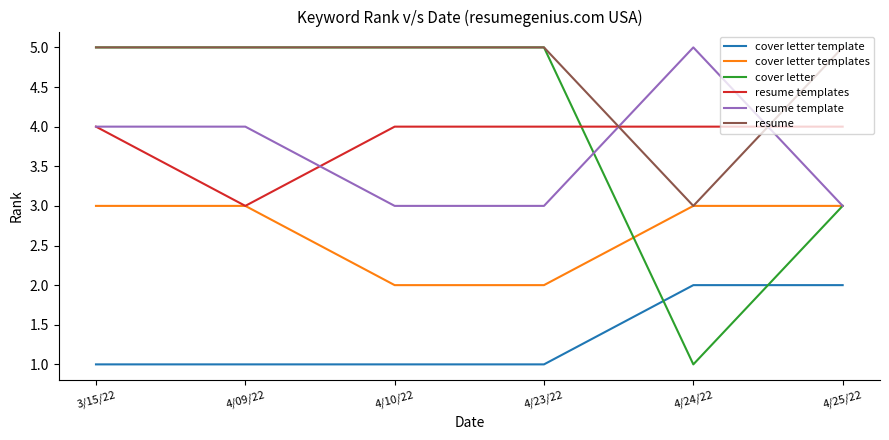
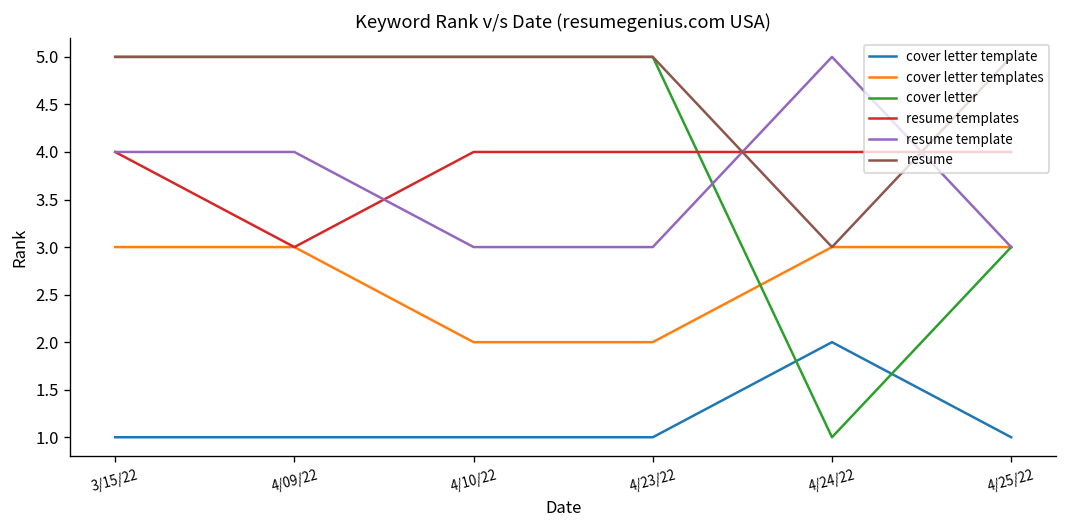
cover letter template, 4/25/22: 2 -> 1
